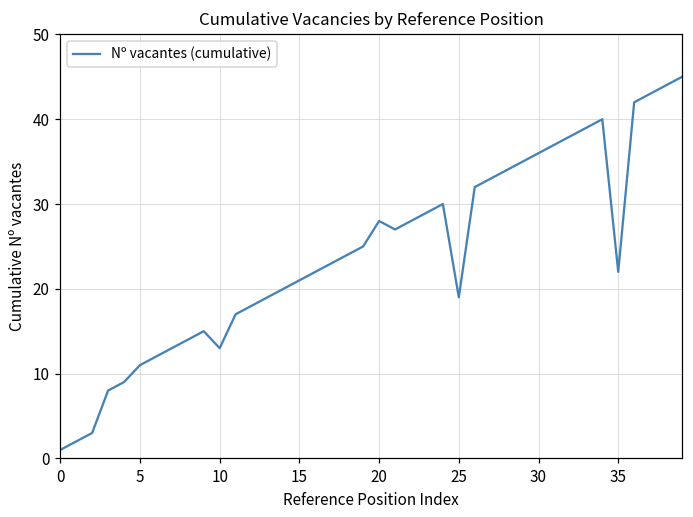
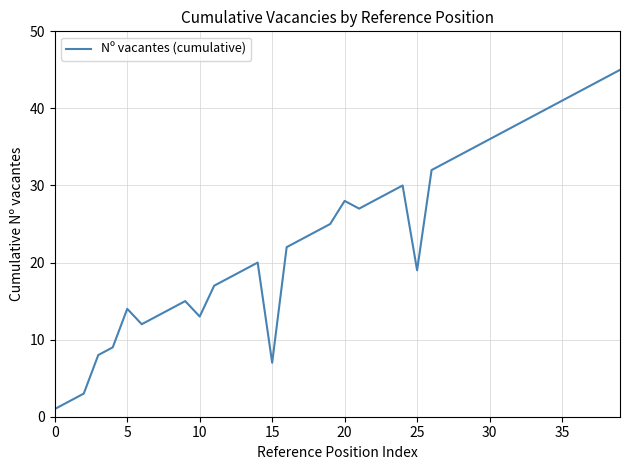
5: 11 -> 14
15: 21 -> 7
35: 22 -> 41
